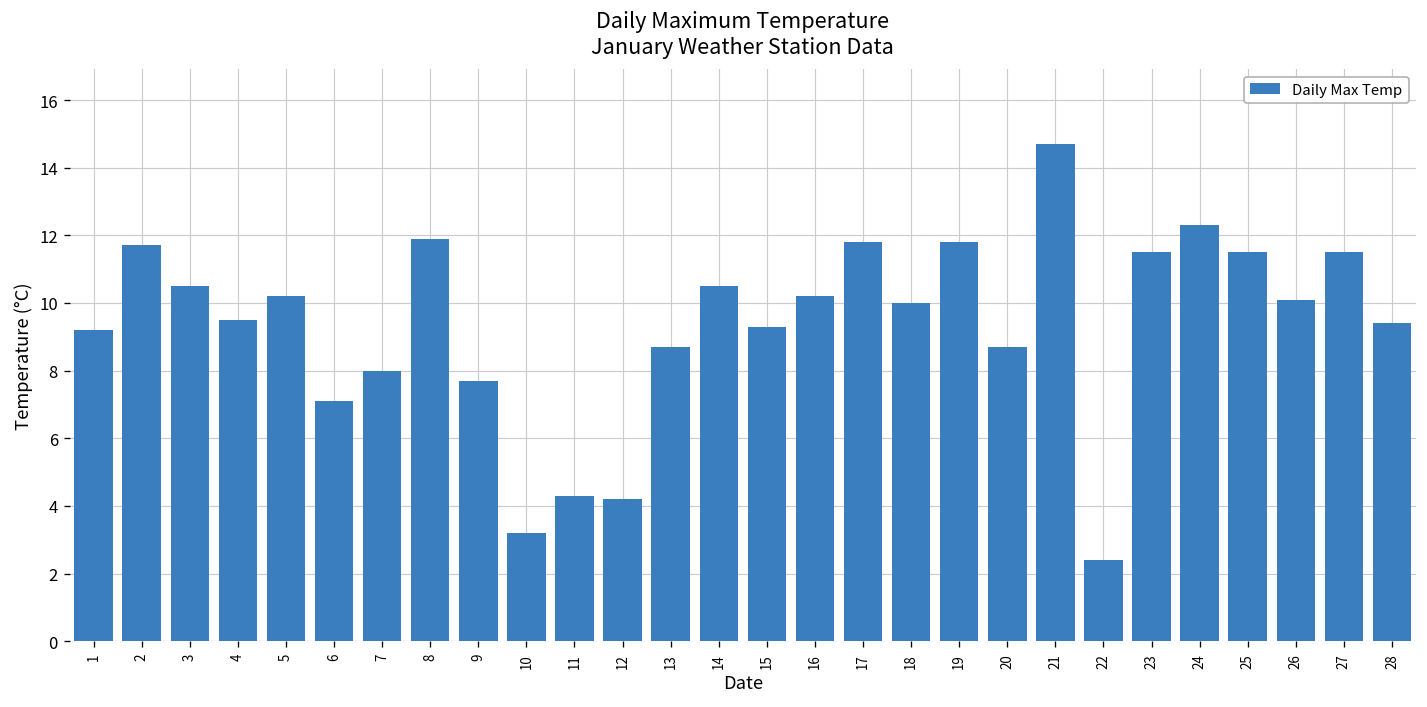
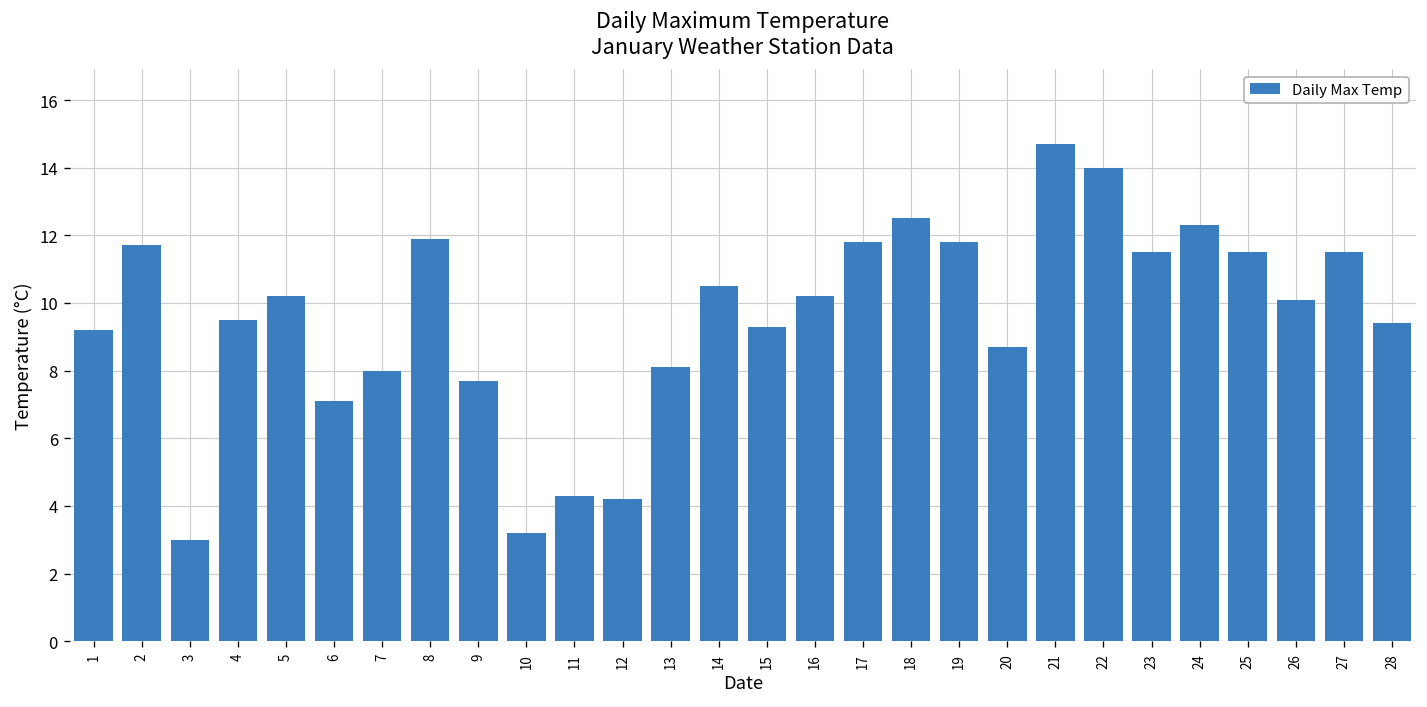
3: 10.5 -> 3.0
13: 8.7 -> 8.1
18: 10.0 -> 12.5
22: 2.4 -> 14.0
